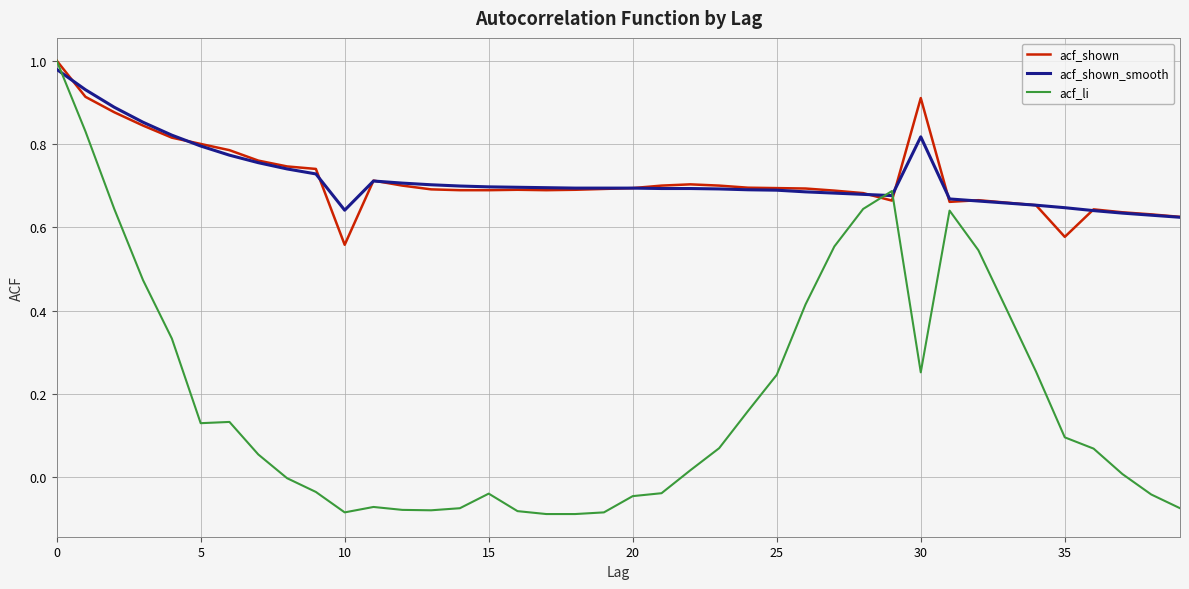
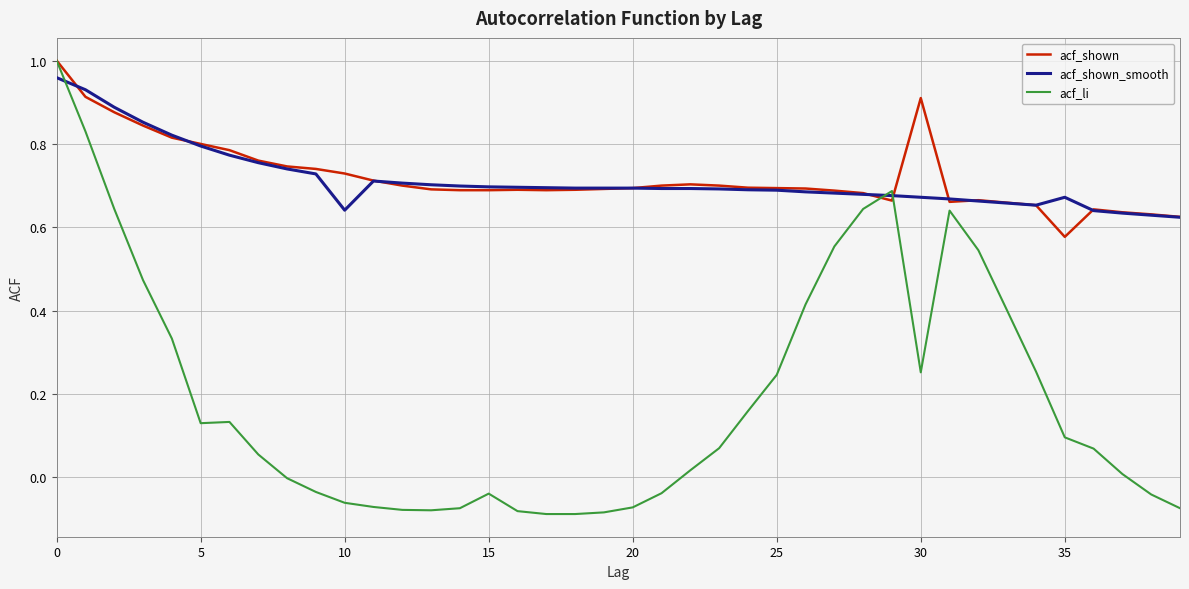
acf_shown_smooth, 0: 0.98 -> 0.96
acf_shown, 10: 0.56 -> 0.73
acf_li, 10: -0.08 -> -0.06
acf_li, 20: -0.05 -> -0.07
acf_shown_smooth, 30: 0.82 -> 0.67
acf_shown_smooth, 35: 0.65 -> 0.67
